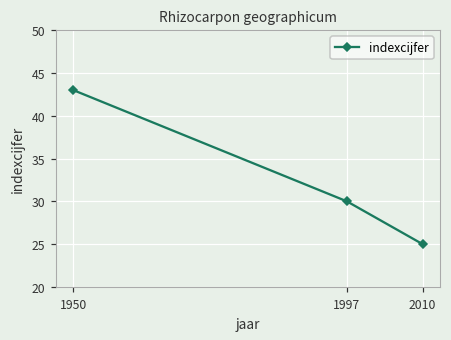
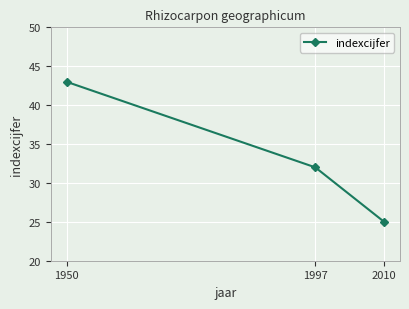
1997: 30 -> 32
